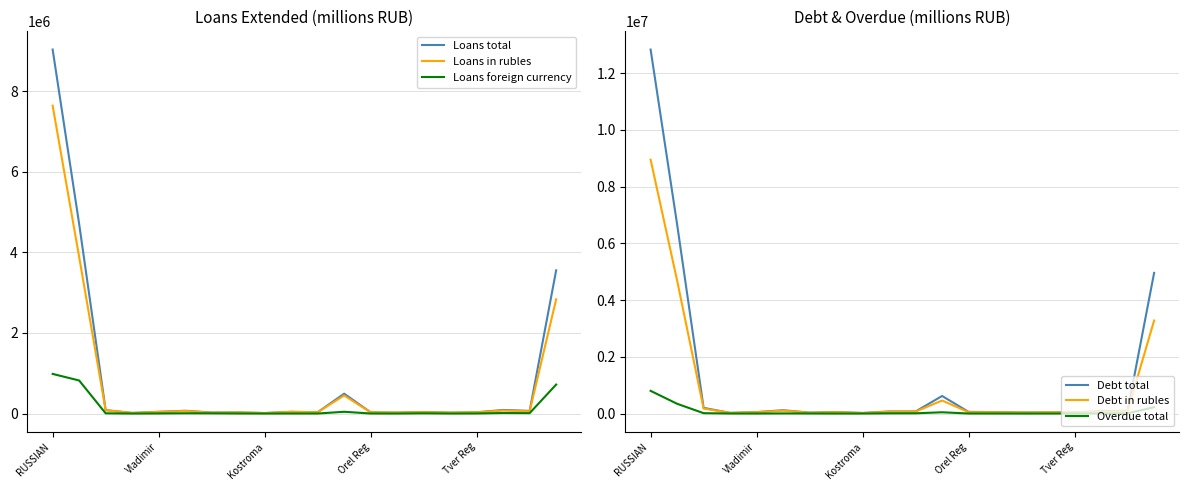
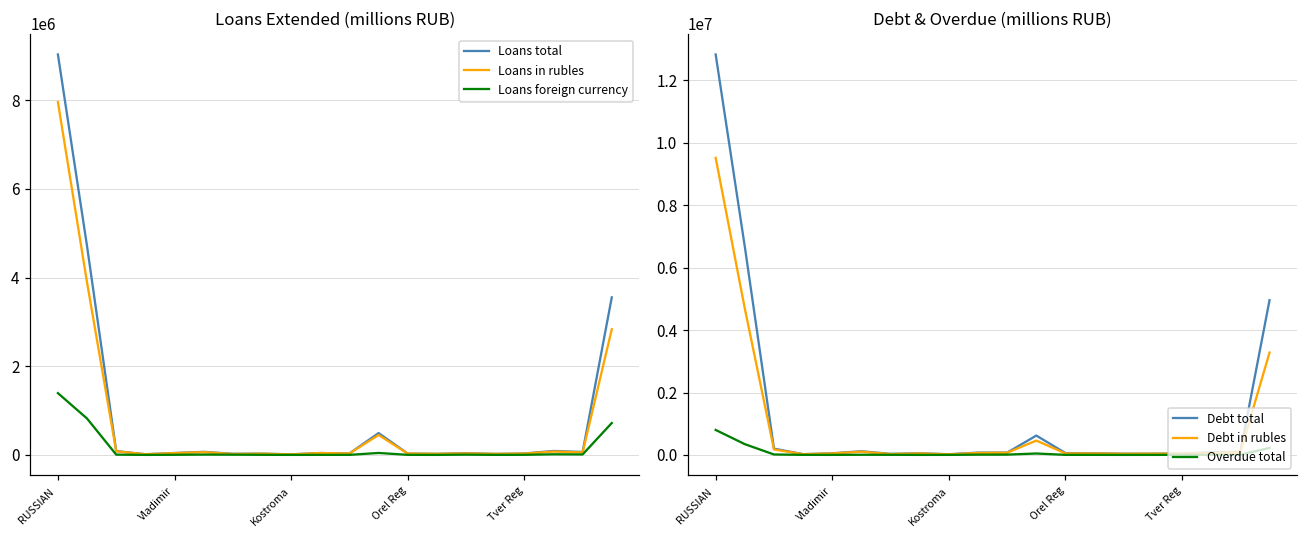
Loans Extended (millions RUB), Loans in rubles, RUSSIAN: 7600000 -> 8000000
Loans Extended (millions RUB), Loans foreign currency, RUSSIAN: 1000000 -> 1400000
Debt & Overdue (millions RUB), Debt in rubles, RUSSIAN: 8900000 -> 9500000
